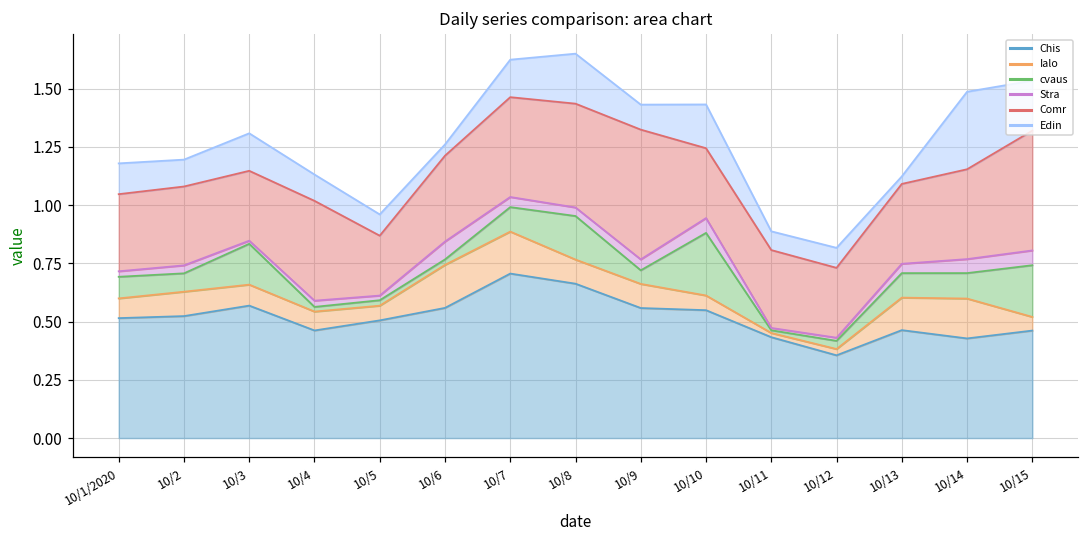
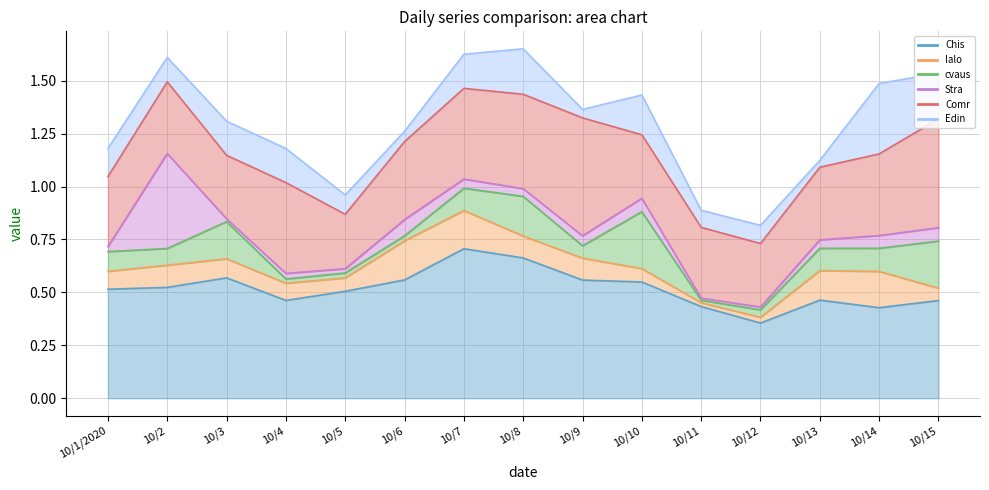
Stra, 10/2: 0.03 -> 0.45
Edin, 10/4: 0.11 -> 0.16
Edin, 10/9: 0.11 -> 0.04
